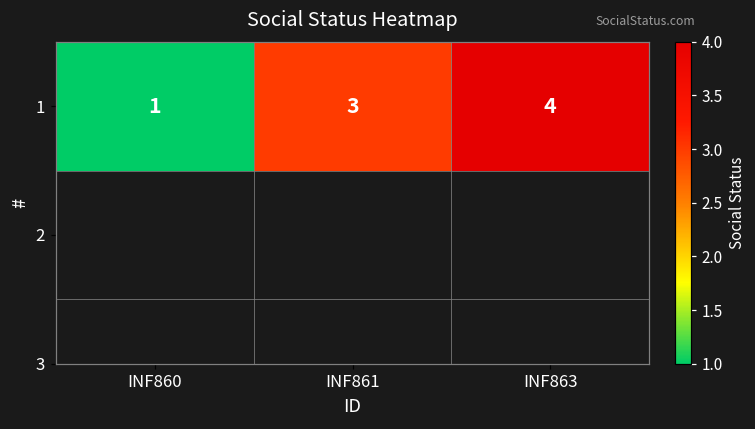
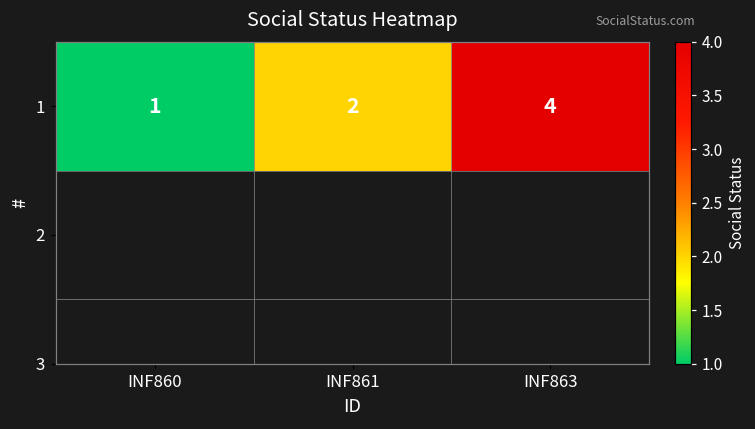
1, INF861: 3 -> 2
